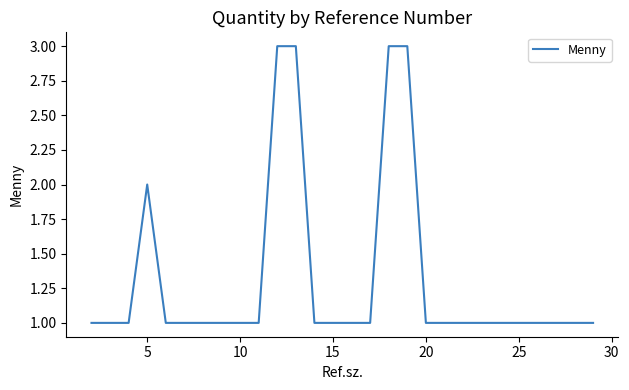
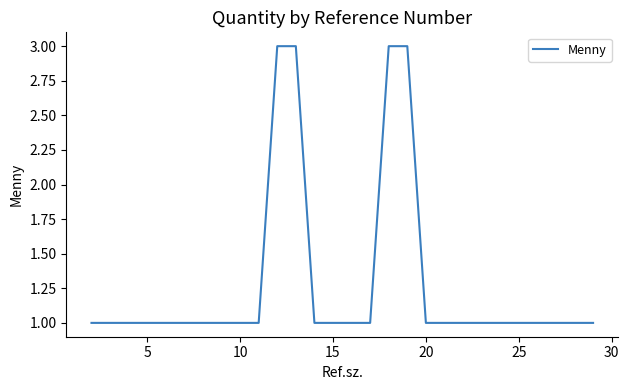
5: 2 -> 1
